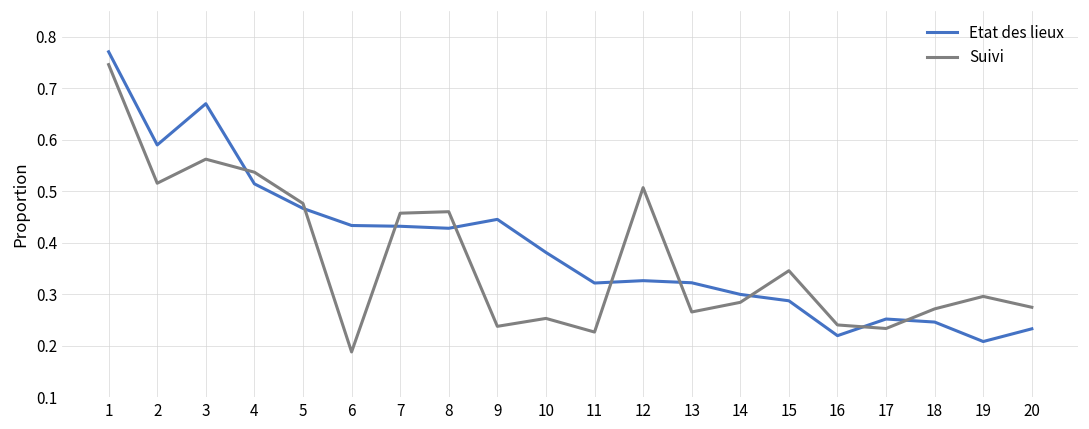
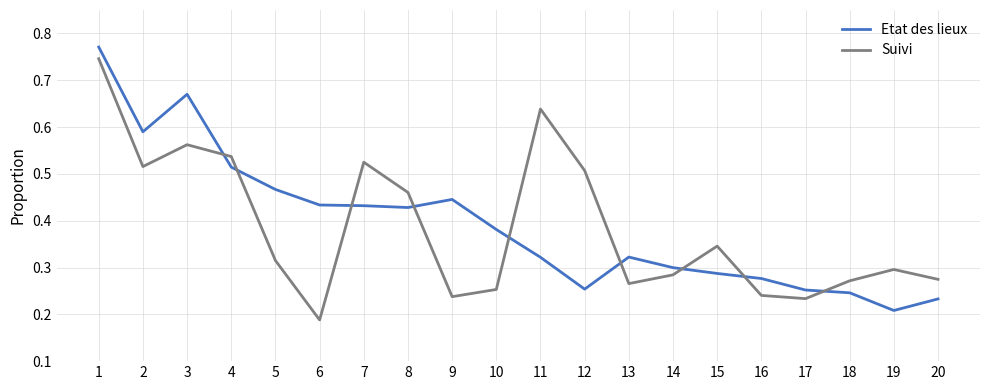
Suivi, 5: 0.48 -> 0.31
Suivi, 7: 0.46 -> 0.52
Suivi, 11: 0.23 -> 0.64
Etat des lieux, 12: 0.33 -> 0.25
Etat des lieux, 16: 0.22 -> 0.28
